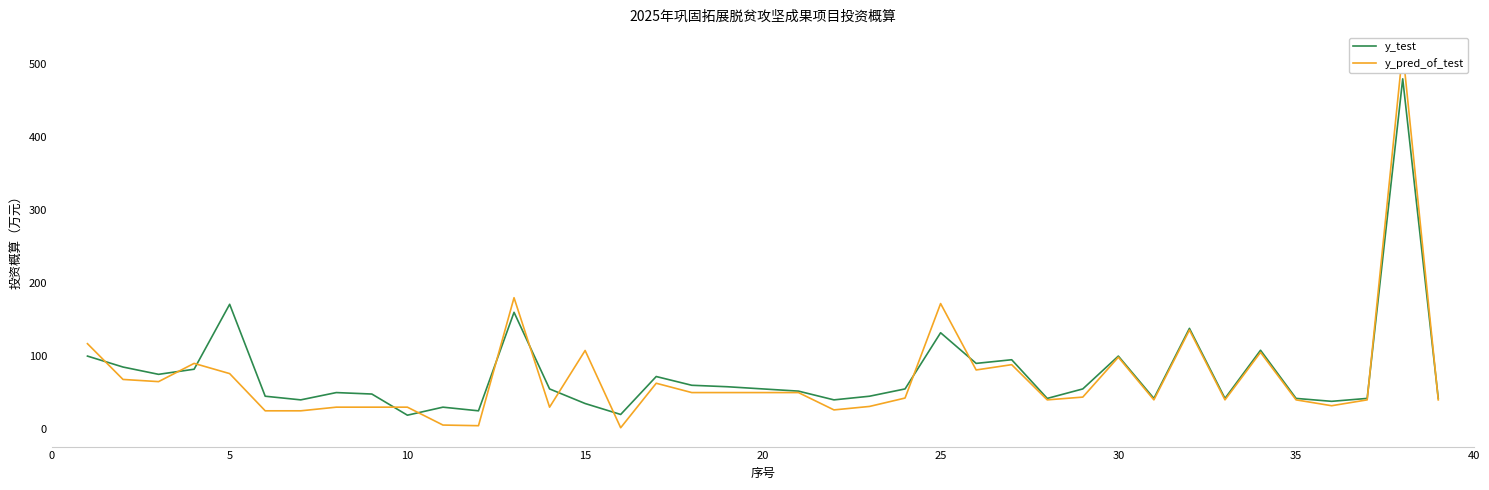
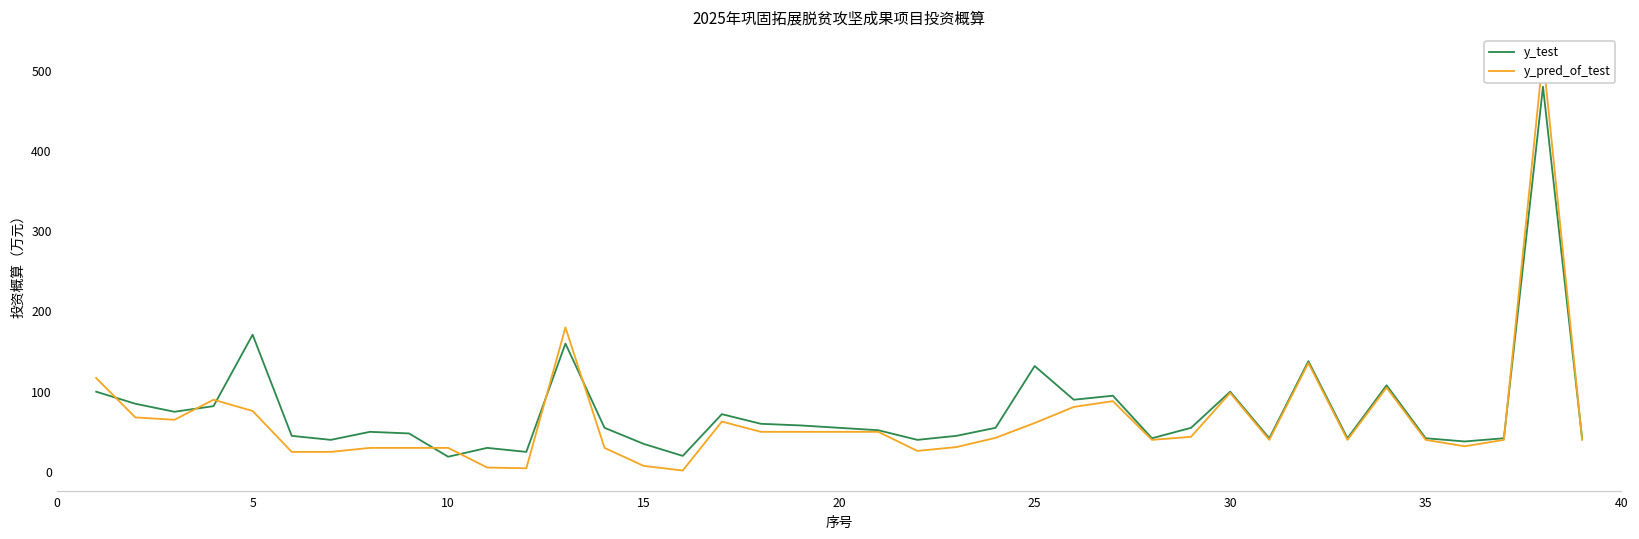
y_pred_of_test, 15: 110 -> 10
y_pred_of_test, 25: 170 -> 60
